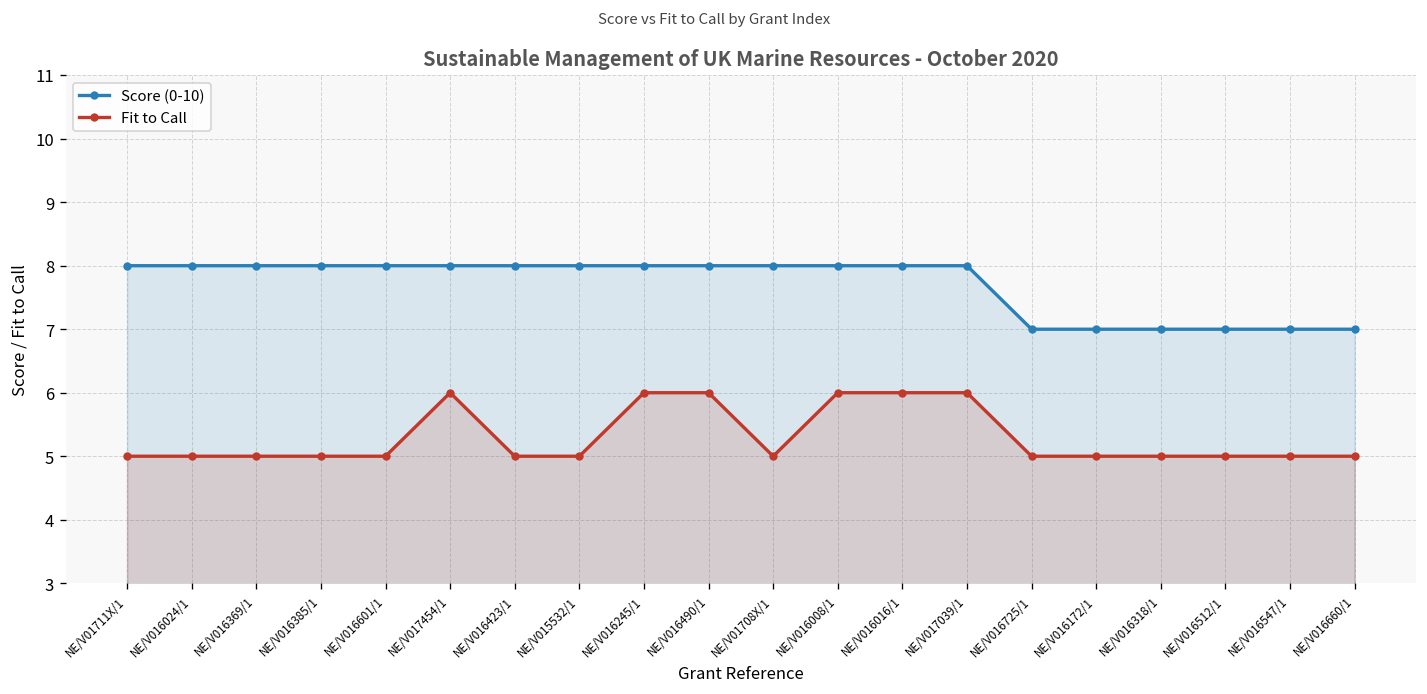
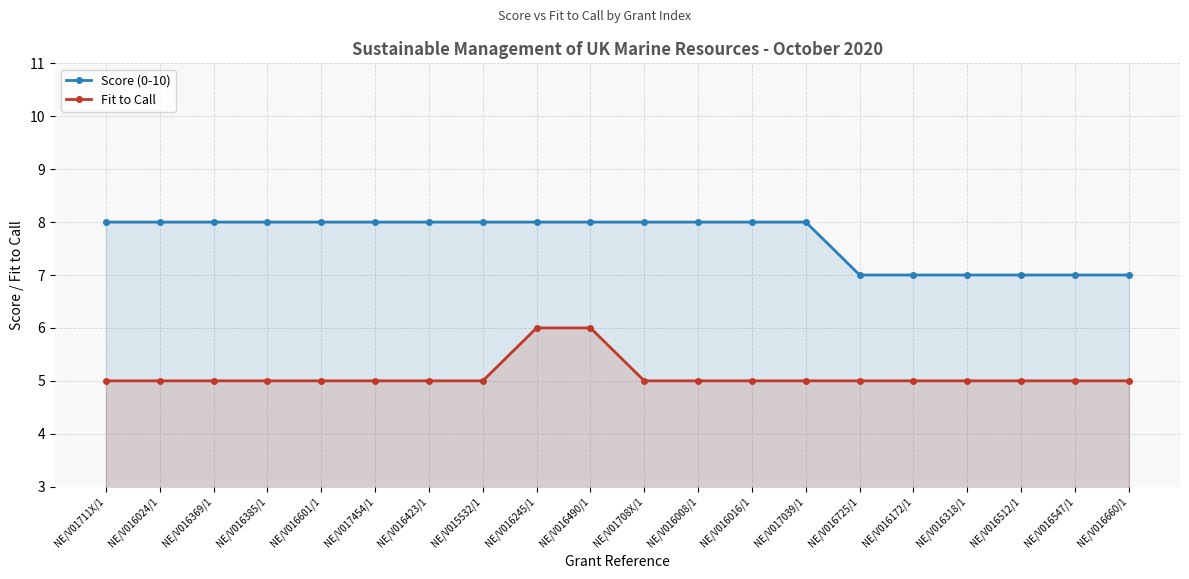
Fit to Call, NE/V017454/1: 6 -> 5
Fit to Call, NE/V016008/1: 6 -> 5
Fit to Call, NE/V016016/1: 6 -> 5
Fit to Call, NE/V017039/1: 6 -> 5
